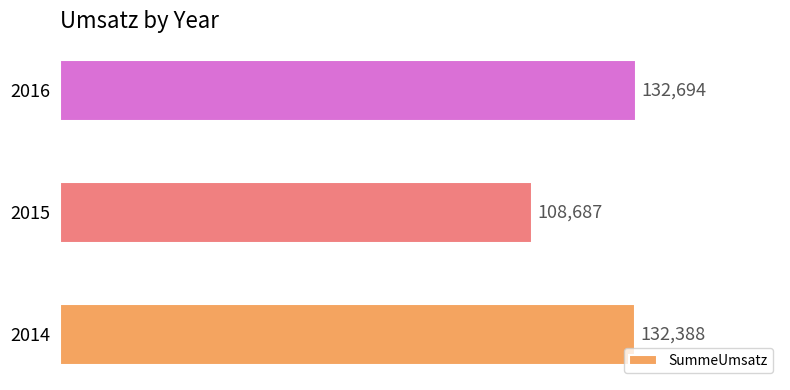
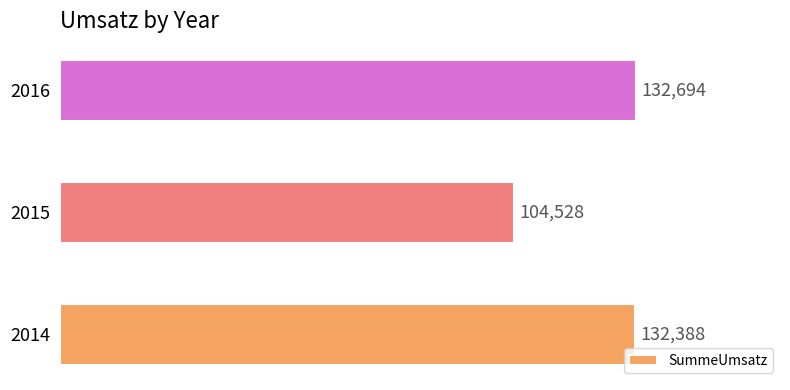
2015: 108,687 -> 104,528
